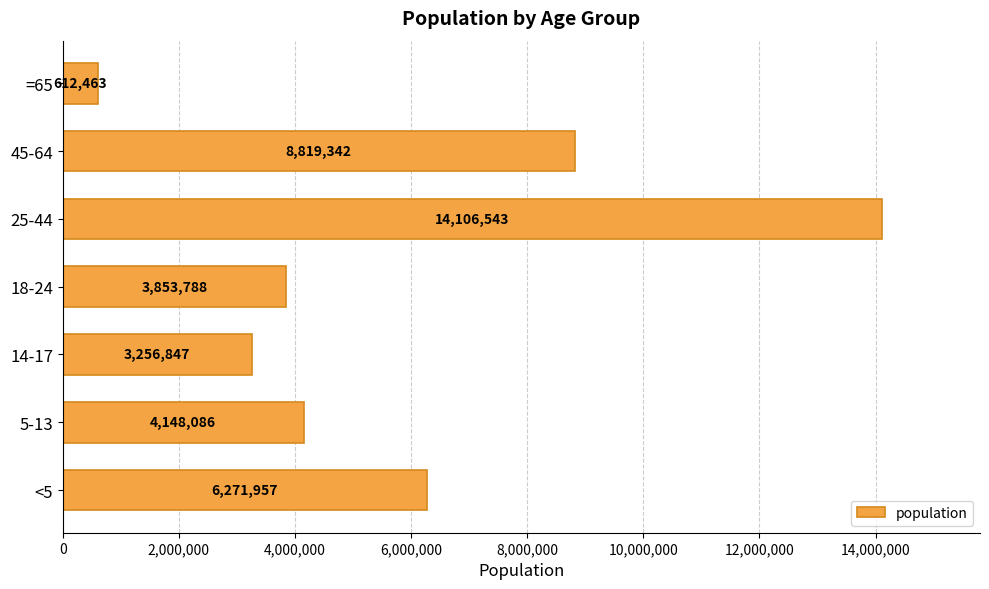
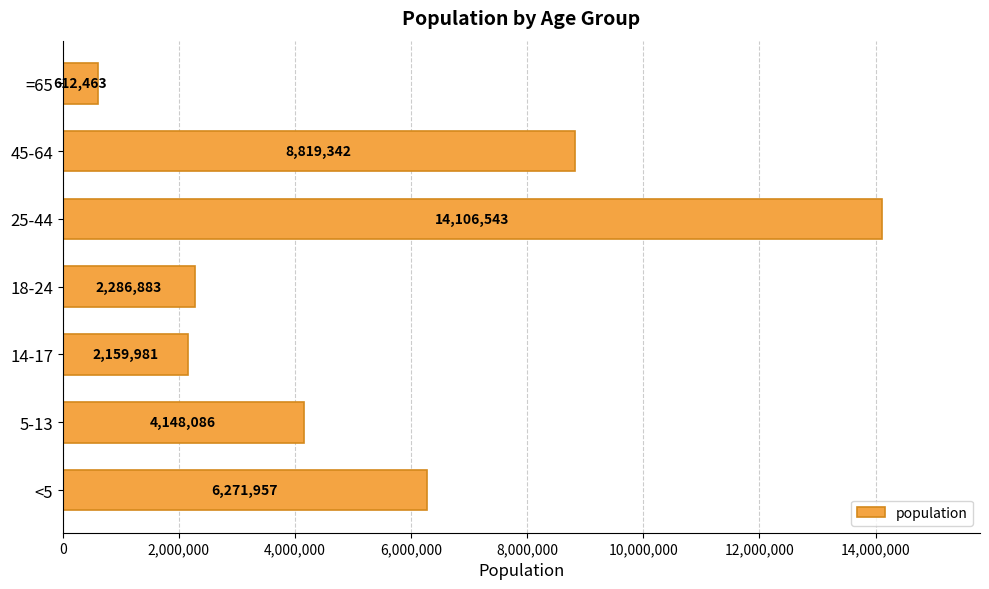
18-24: 3,853,788 -> 2,286,883
14-17: 3,256,847 -> 2,159,981
